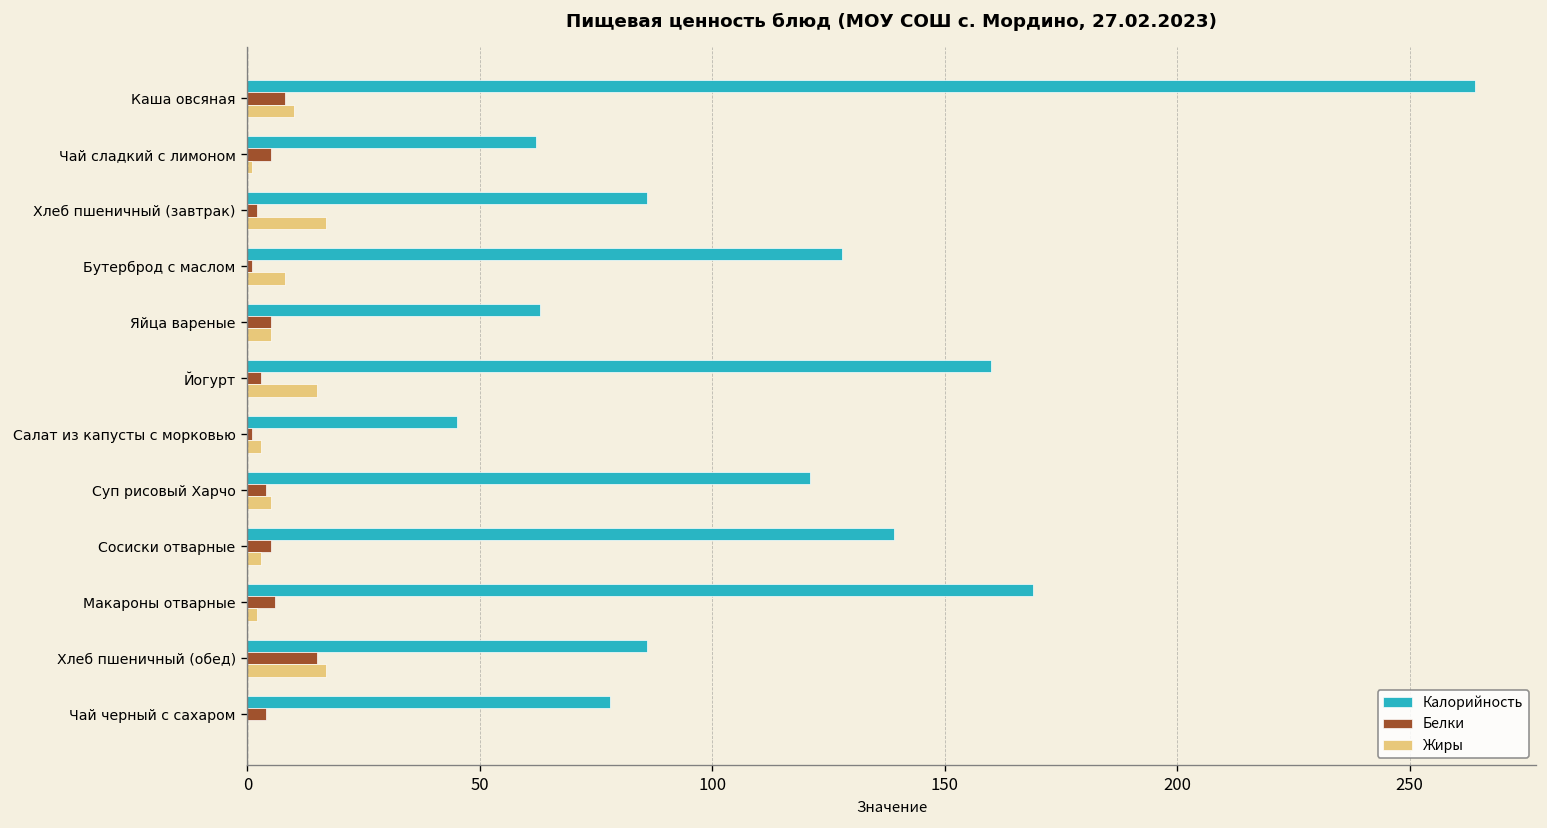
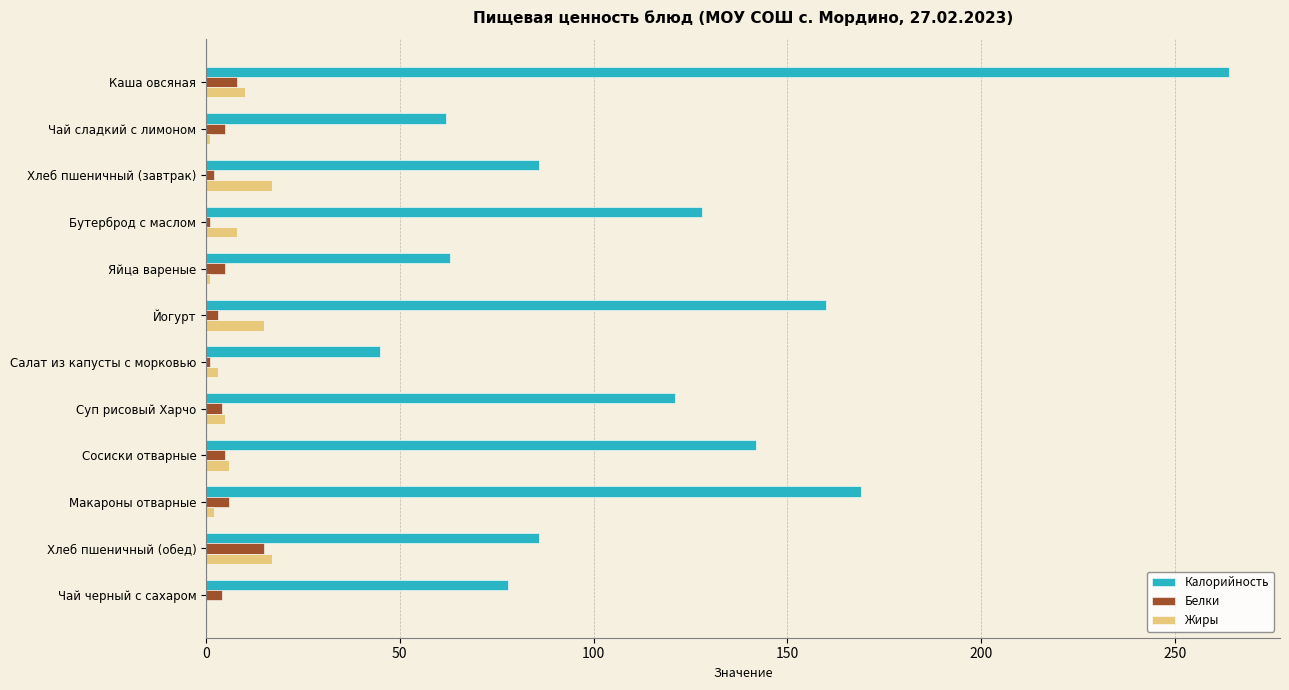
Жиры, Яйца вареные: 5 -> 1
Калорийность, Сосиски отварные: 139 -> 142
Жиры, Сосиски отварные: 3 -> 6
